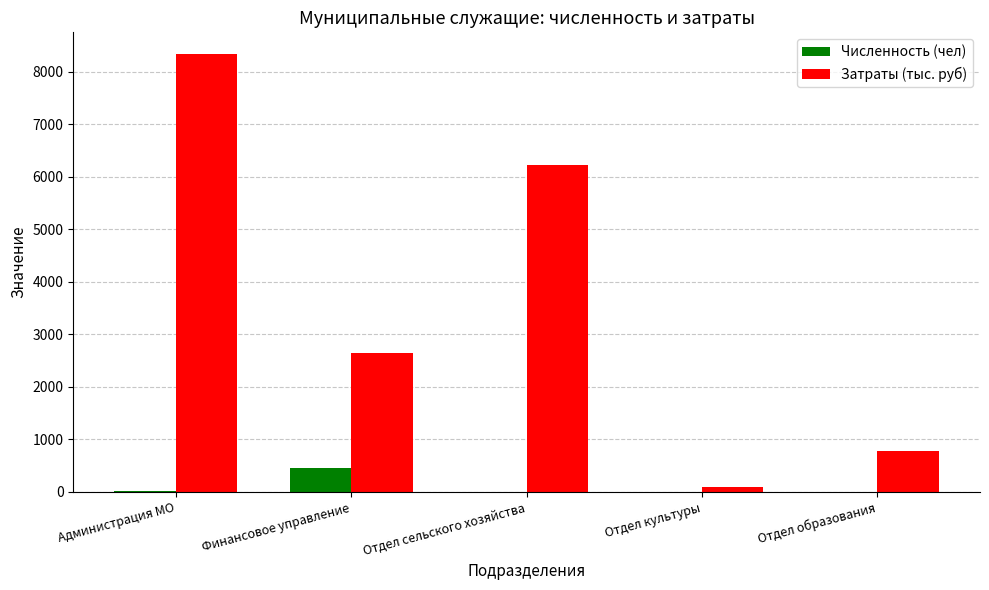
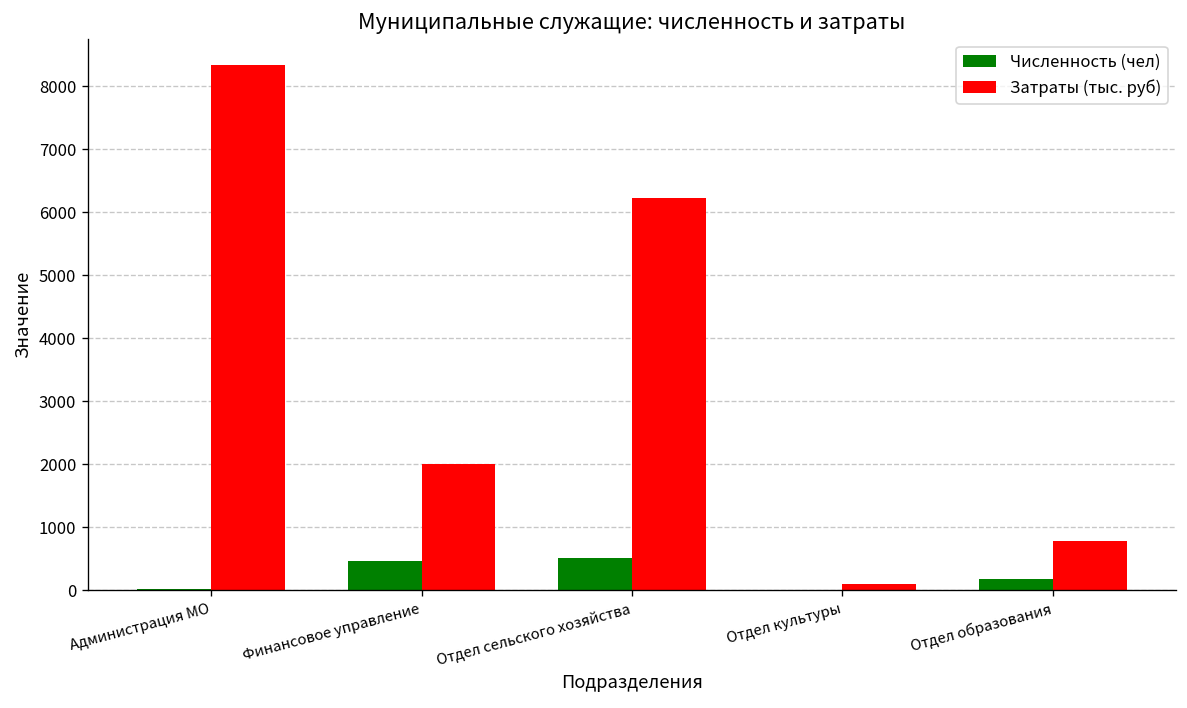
Затраты (тыс. руб), Финансовое управление: 2600 -> 2000
Численность (чел), Отдел сельского хозяйства: 0 -> 500
Численность (чел), Отдел образования: 0 -> 200
